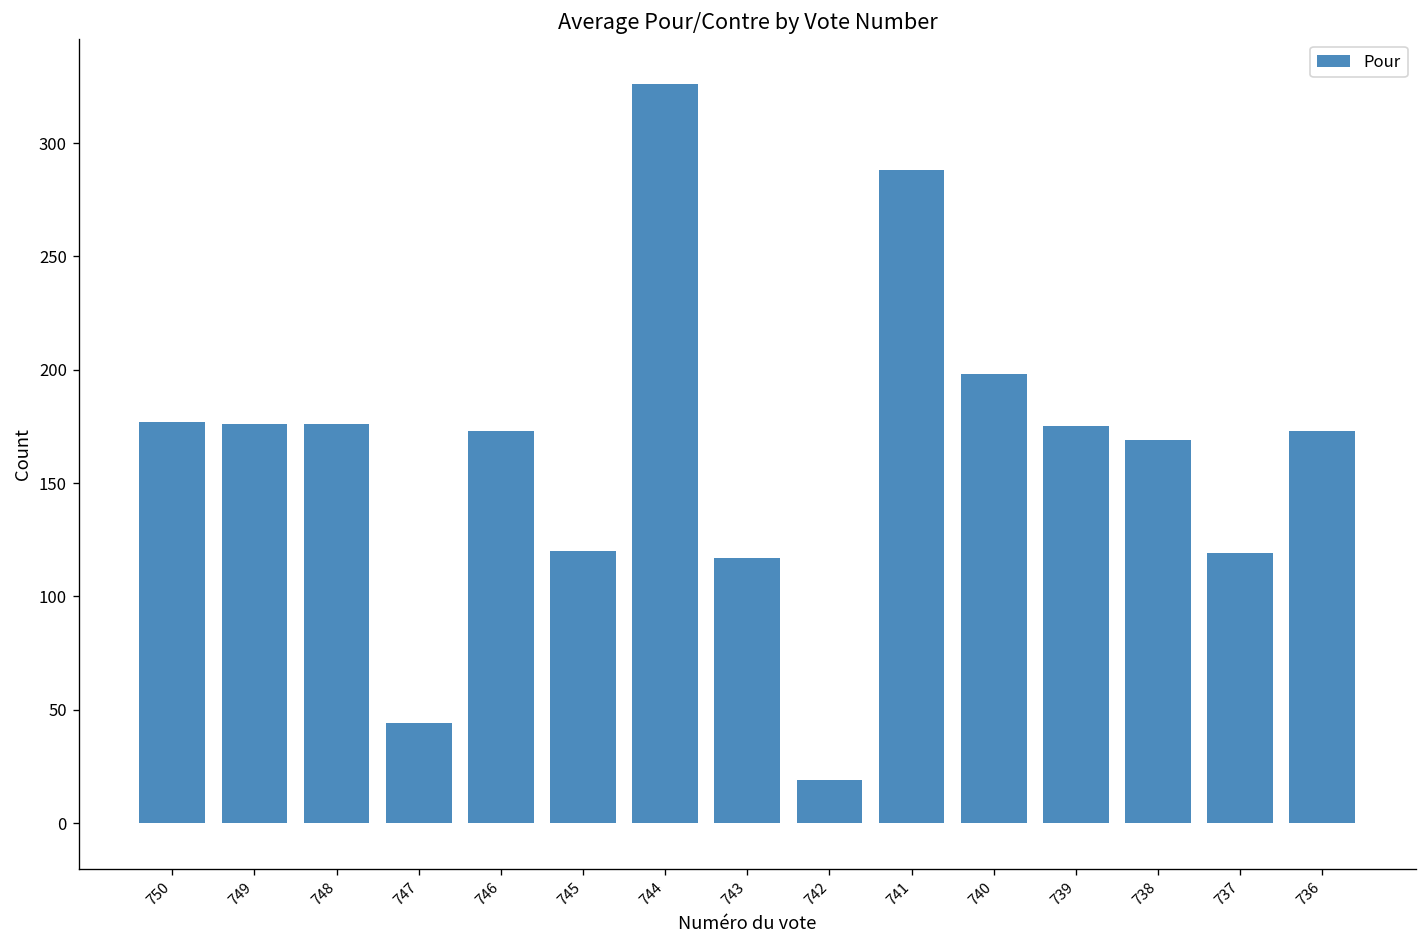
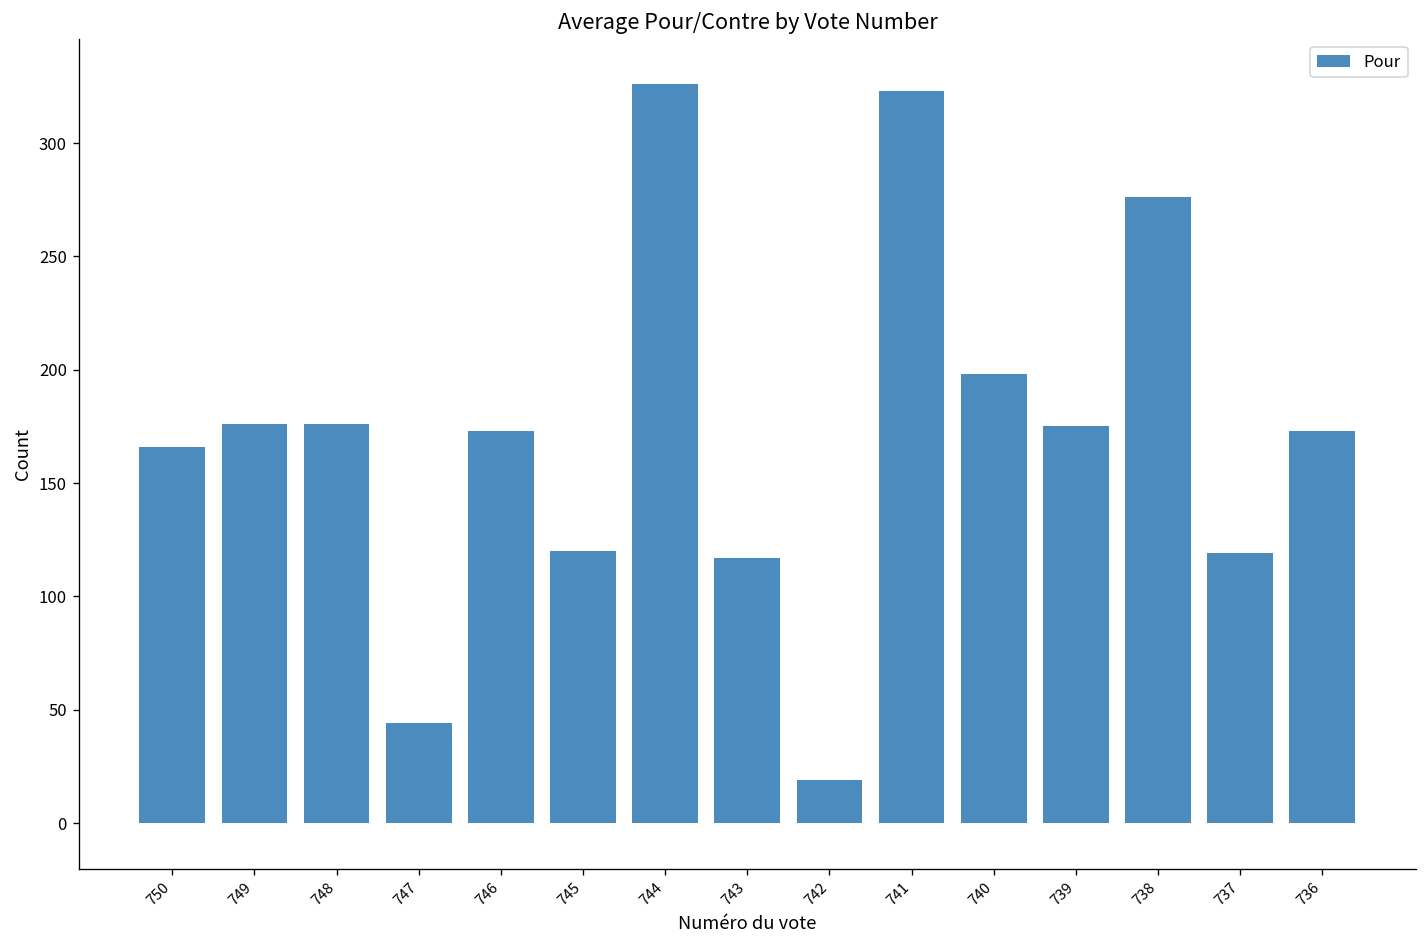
750: 177 -> 166
741: 288 -> 323
738: 169 -> 276
